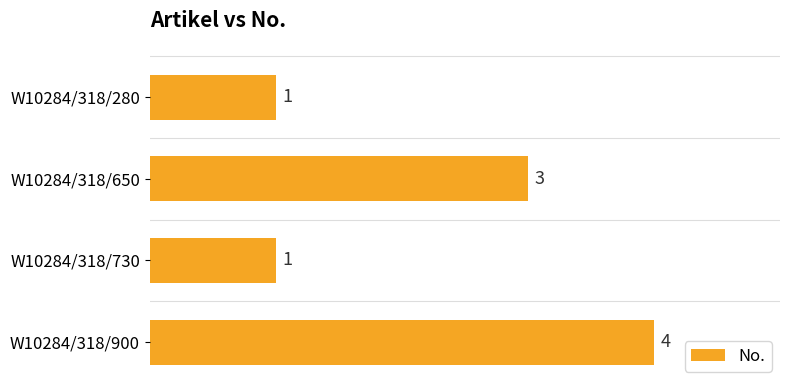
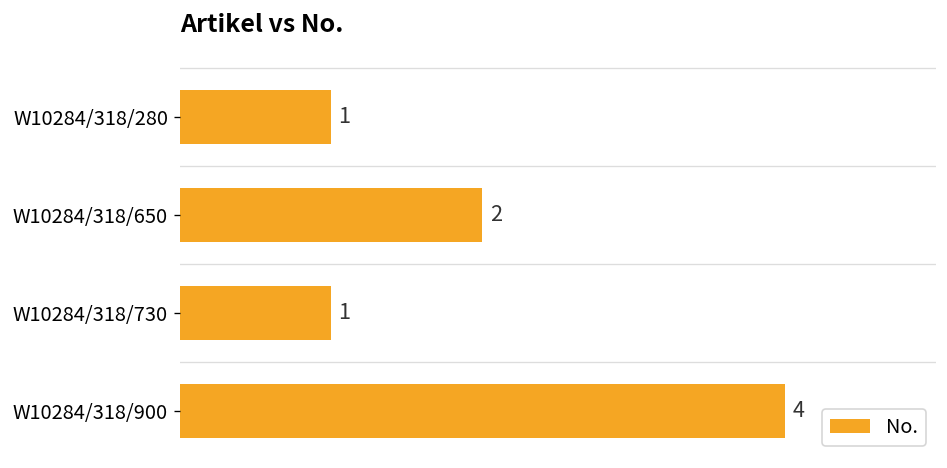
W10284/318/650: 3 -> 2
